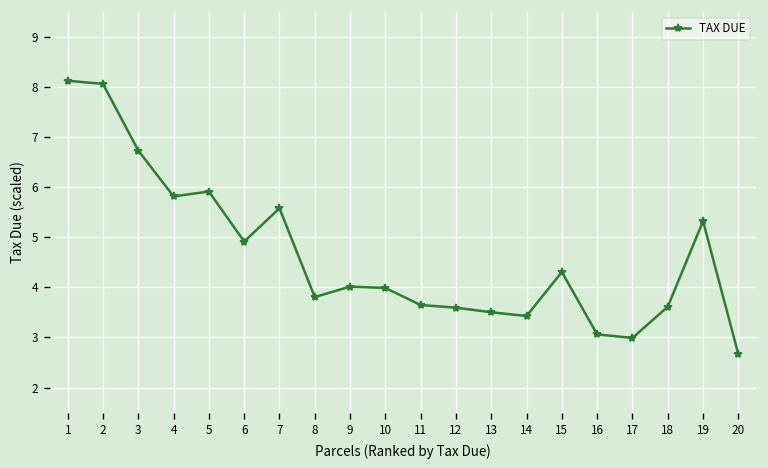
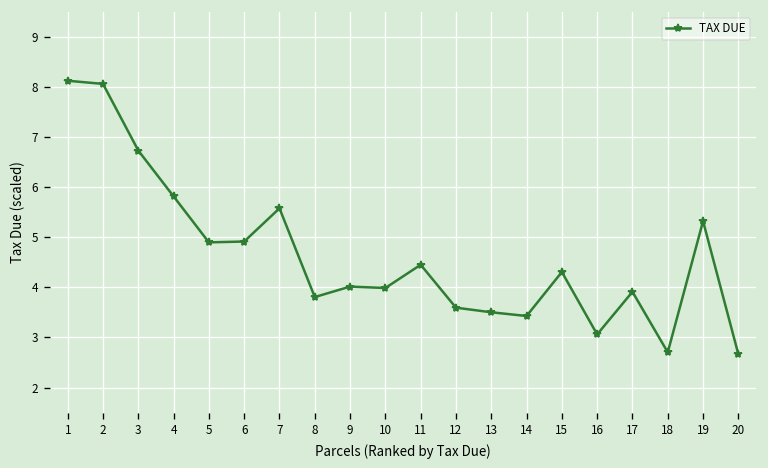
5: 5.9 -> 4.9
11: 3.6 -> 4.5
17: 3.0 -> 3.9
18: 3.6 -> 2.7
